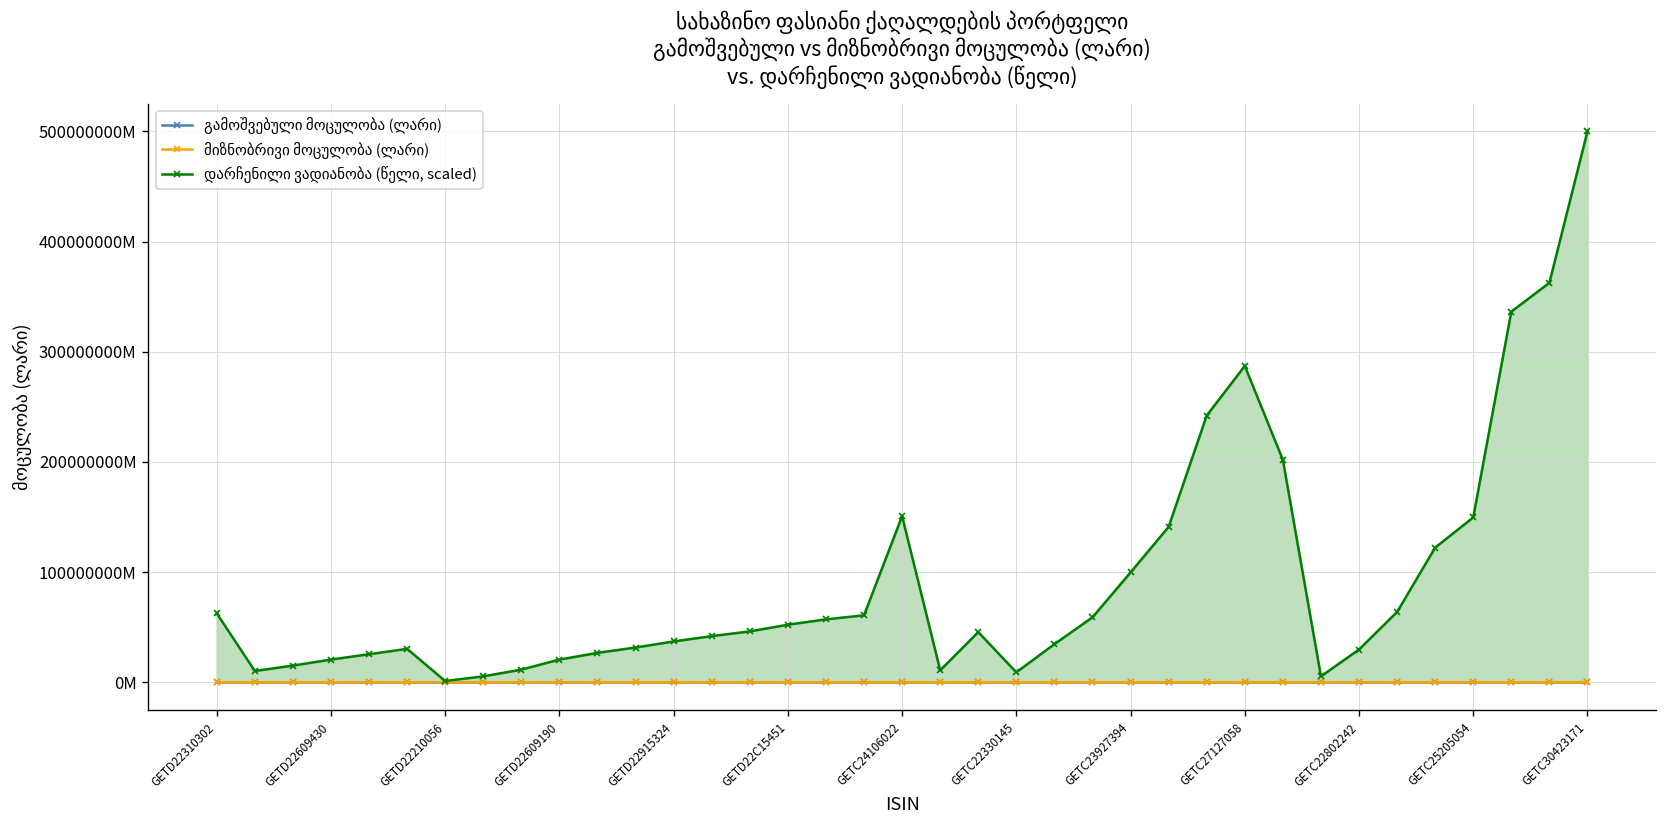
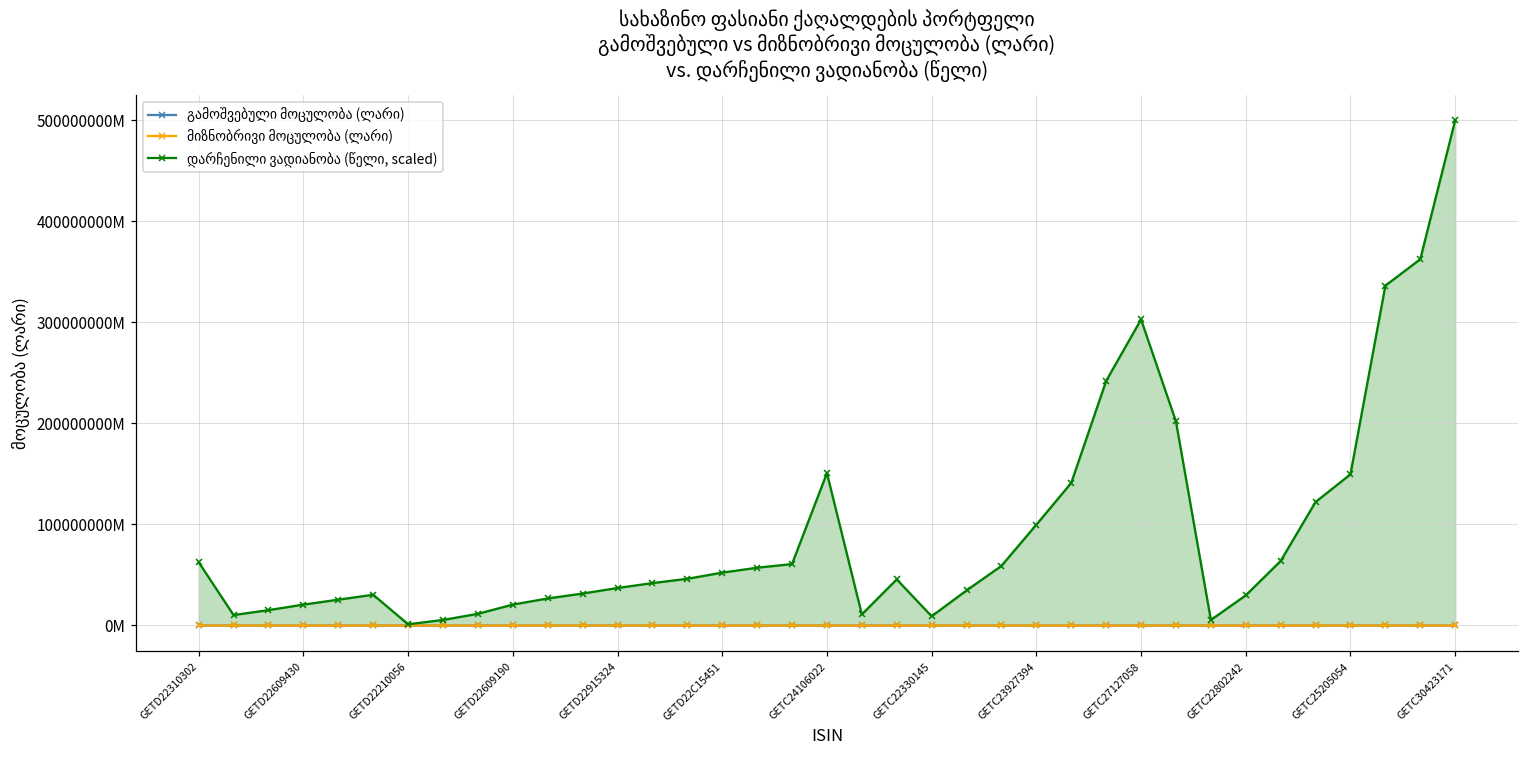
დარჩენილი ვადიანობა (წელი, scaled), GETC27127058: 290000000000000 -> 300000000000000
